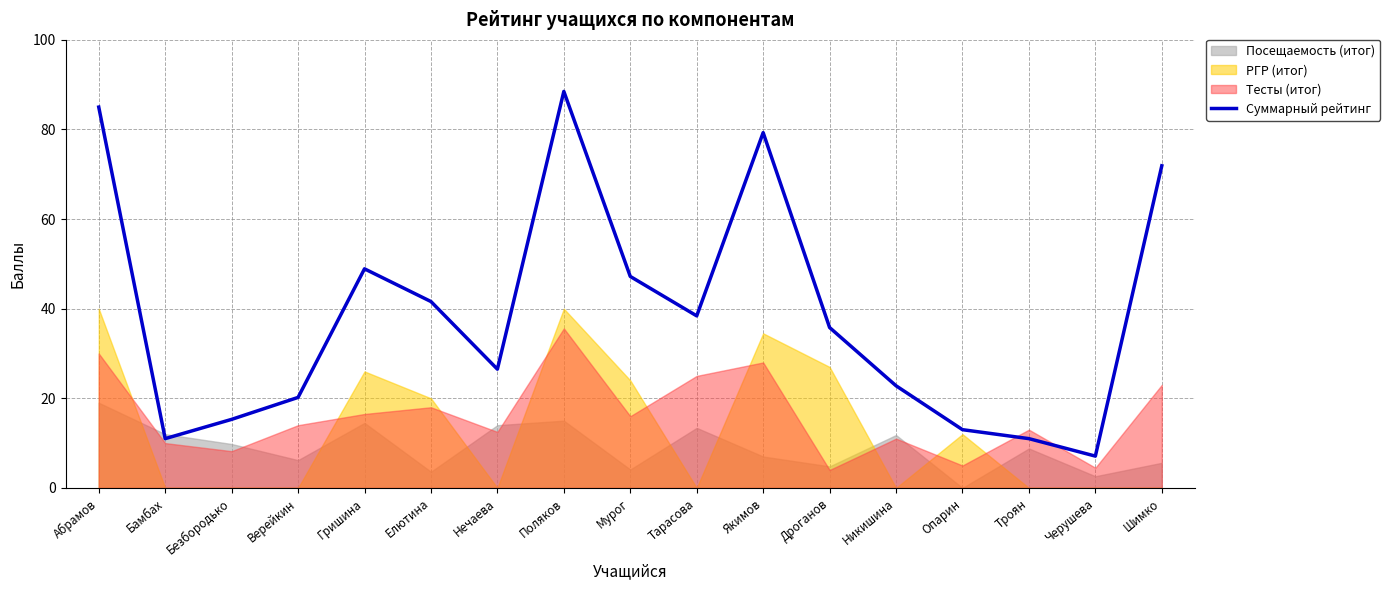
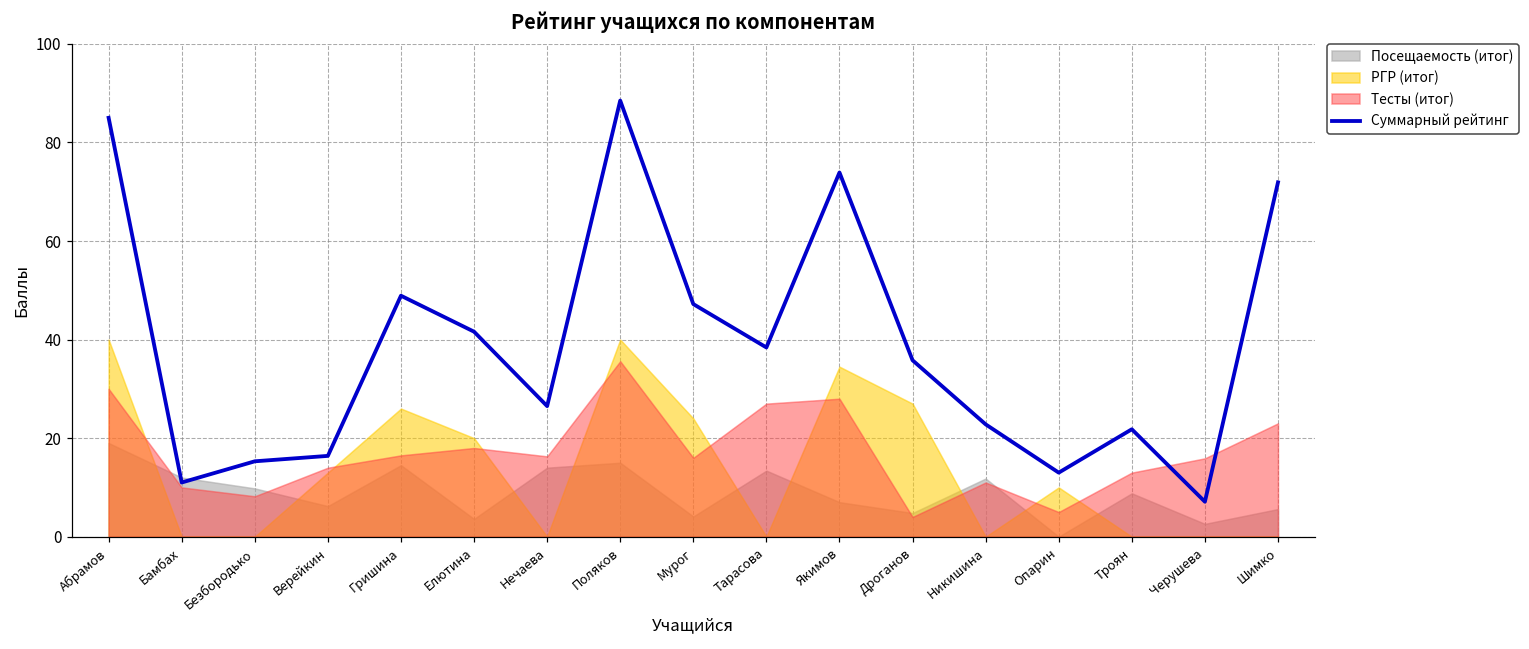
Суммарный рейтинг, Верейкин: 20 -> 16
РГР (итог), Верейкин: 0 -> 13
Тесты (итог), Нечаева: 13 -> 16
Тесты (итог), Тарасова: 25 -> 27
Суммарный рейтинг, Якимов: 79 -> 74
РГР (итог), Опарин: 12 -> 10
Суммарный рейтинг, Троян: 11 -> 22
Тесты (итог), Черушева: 5 -> 16
